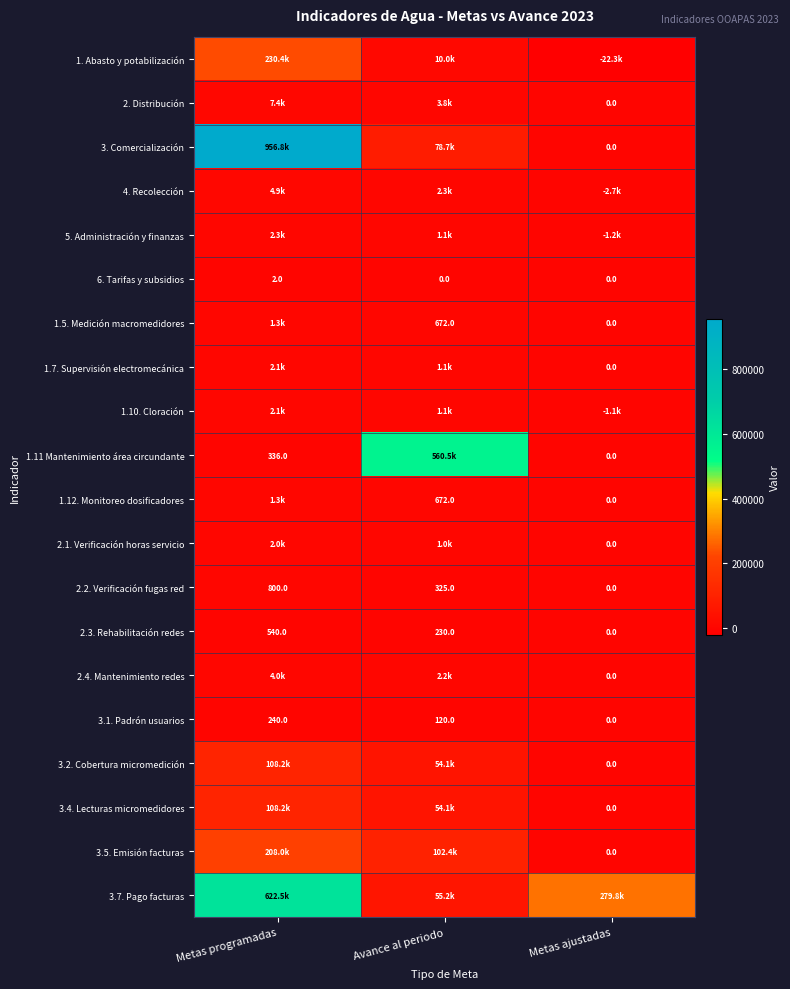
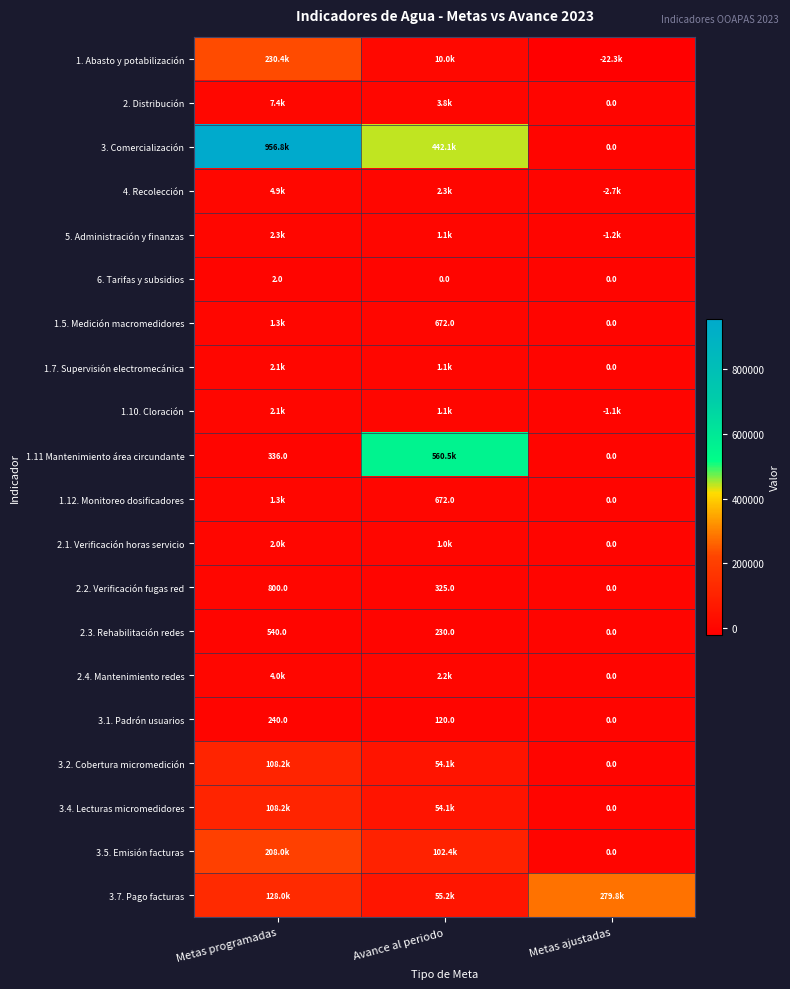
3. Comercialización, Avance al periodo: 78.7k -> 442.1k
3.7. Pago facturas, Metas programadas: 622.5k -> 128.0k
